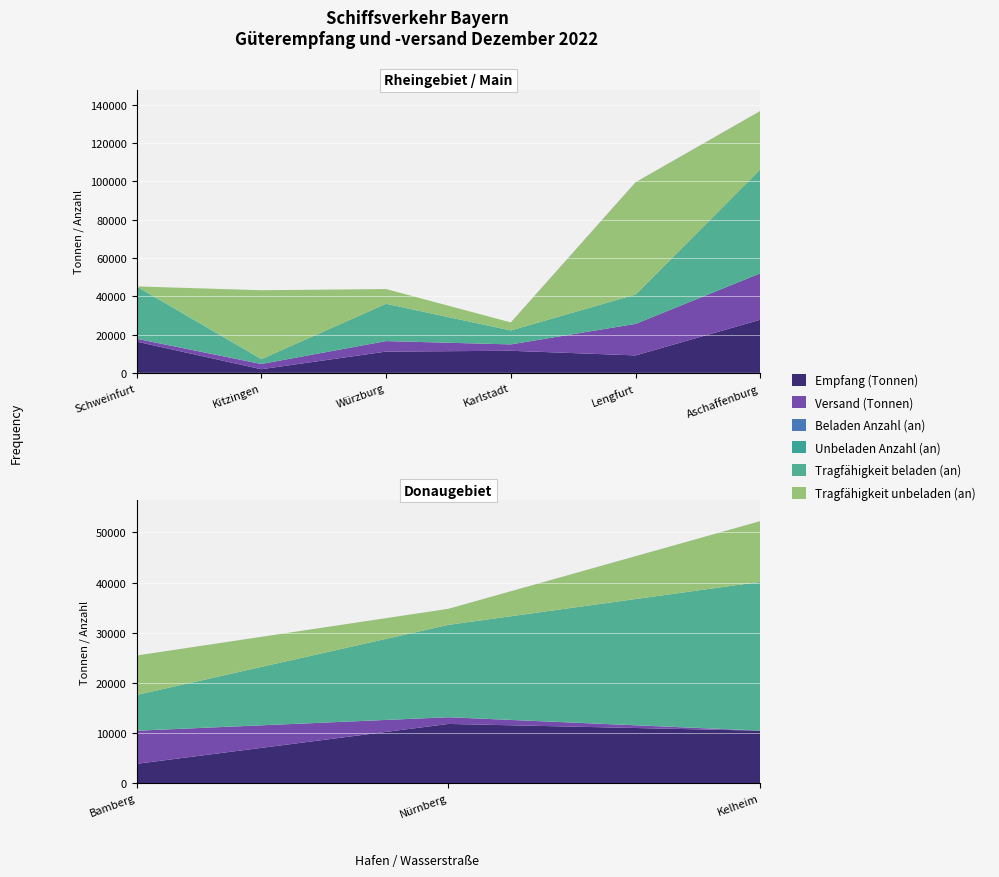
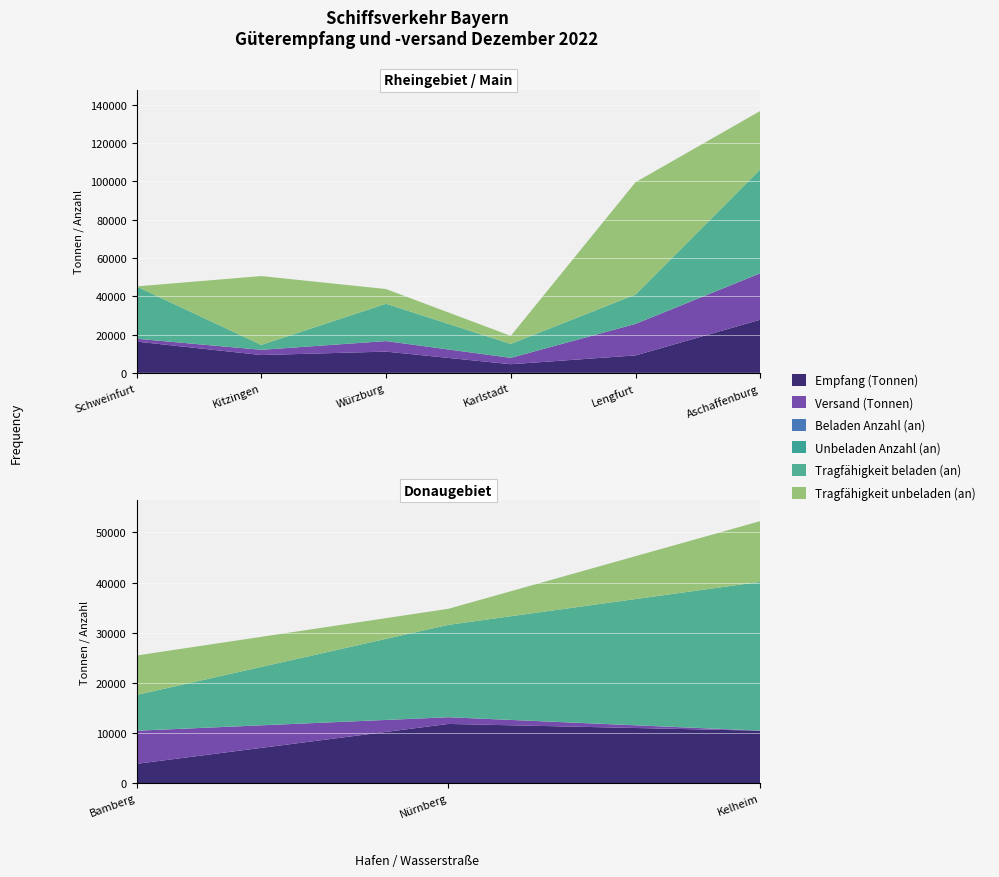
Rheingebiet / Main, Empfang (Tonnen), Kitzingen: 2000 -> 9000
Rheingebiet / Main, Empfang (Tonnen), Karlstadt: 12000 -> 5000
